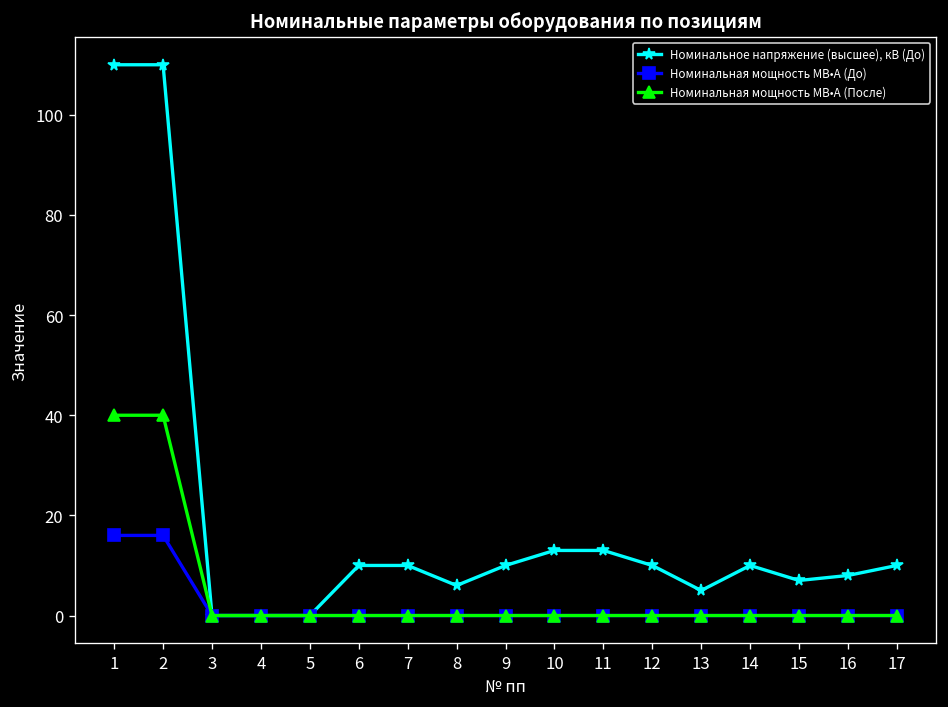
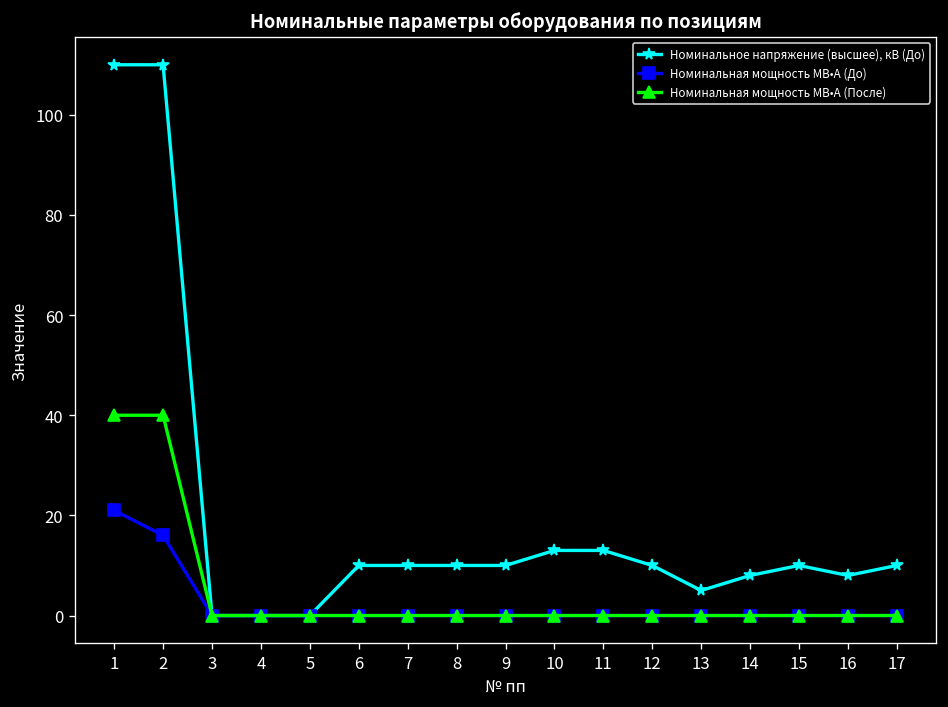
Номинальная мощность МВ•А (До), 1: 16 -> 21
Номинальное напряжение (высшее), кВ (До), 8: 6 -> 10
Номинальное напряжение (высшее), кВ (До), 14: 10 -> 8
Номинальное напряжение (высшее), кВ (До), 15: 7 -> 10
